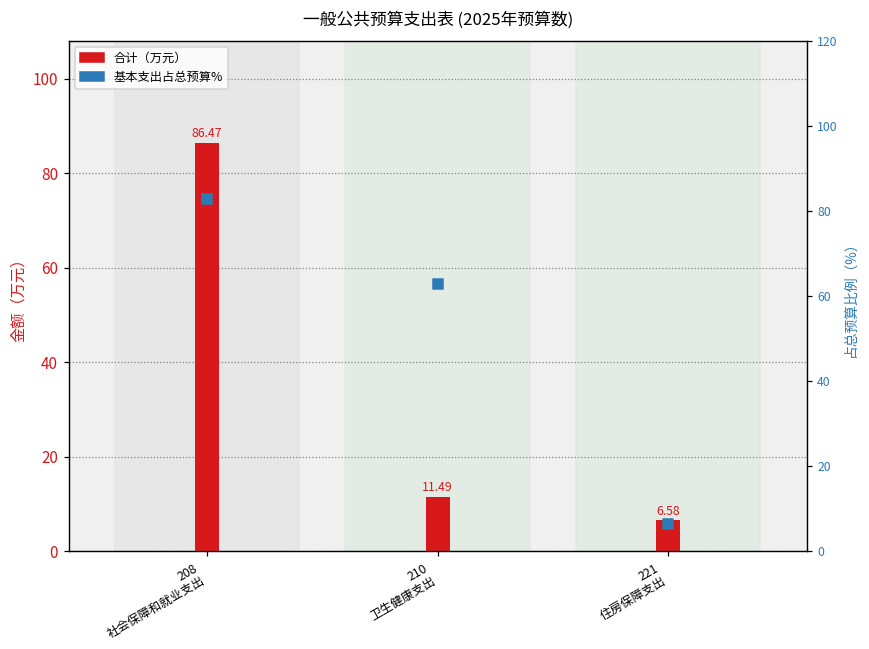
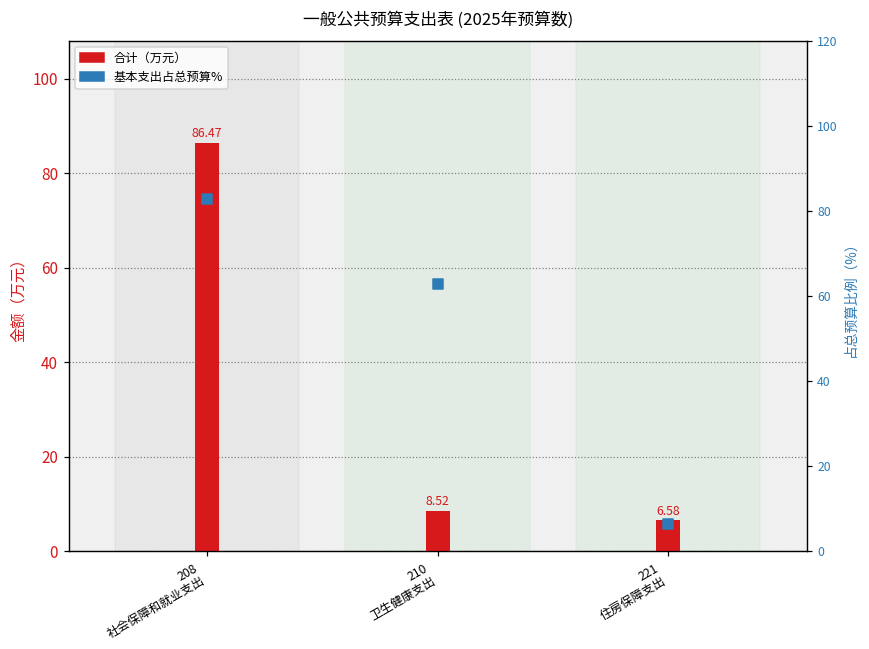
合计（万元）, 210 卫生健康支出: 11.49 -> 8.52
